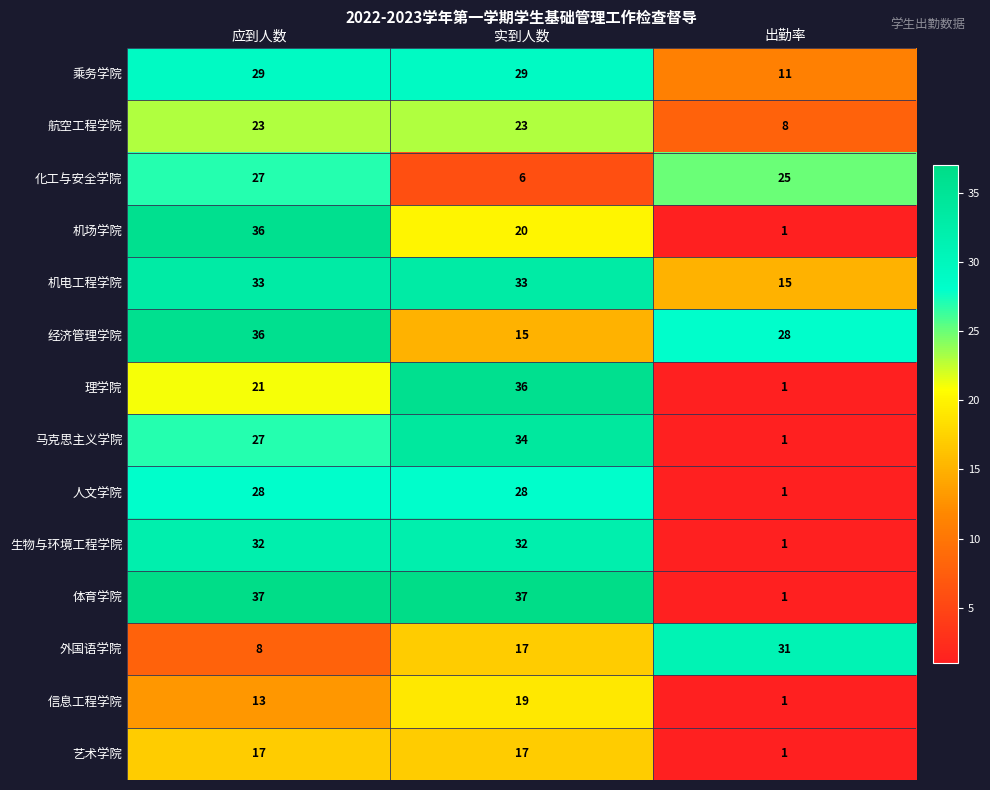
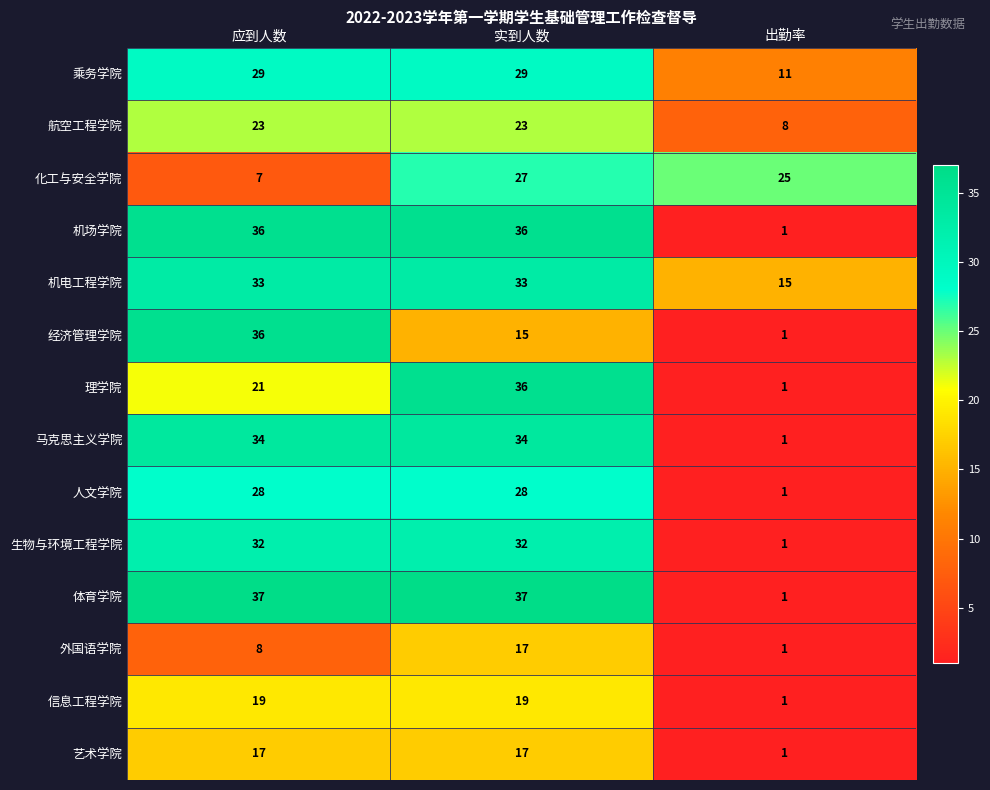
化工与安全学院, 应到人数: 27 -> 7
化工与安全学院, 实到人数: 6 -> 27
机场学院, 实到人数: 20 -> 36
经济管理学院, 出勤率: 28 -> 1
马克思主义学院, 应到人数: 27 -> 34
外国语学院, 出勤率: 31 -> 1
信息工程学院, 应到人数: 13 -> 19
